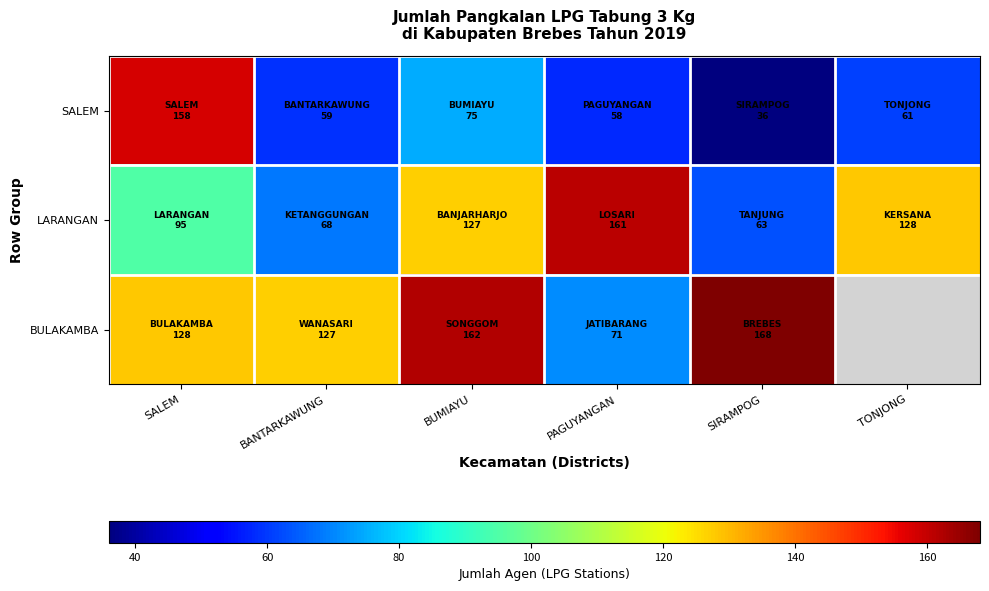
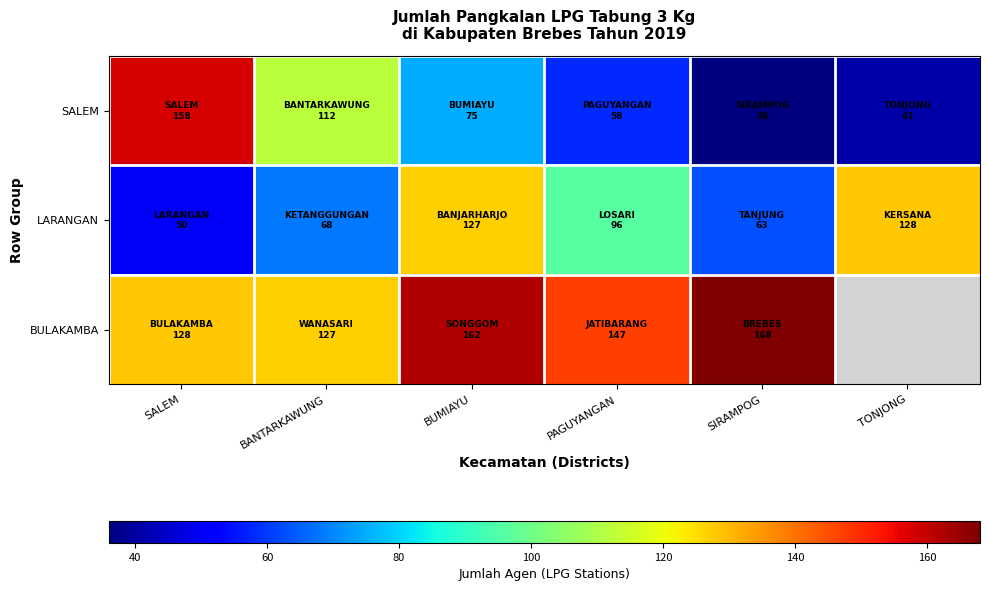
SALEM, BANTARKAWUNG: 59 -> 112
SALEM, TONJONG: 61 -> 41
LARANGAN, SALEM: 95 -> 50
LARANGAN, PAGUYANGAN: 161 -> 96
BULAKAMBA, PAGUYANGAN: 71 -> 147
